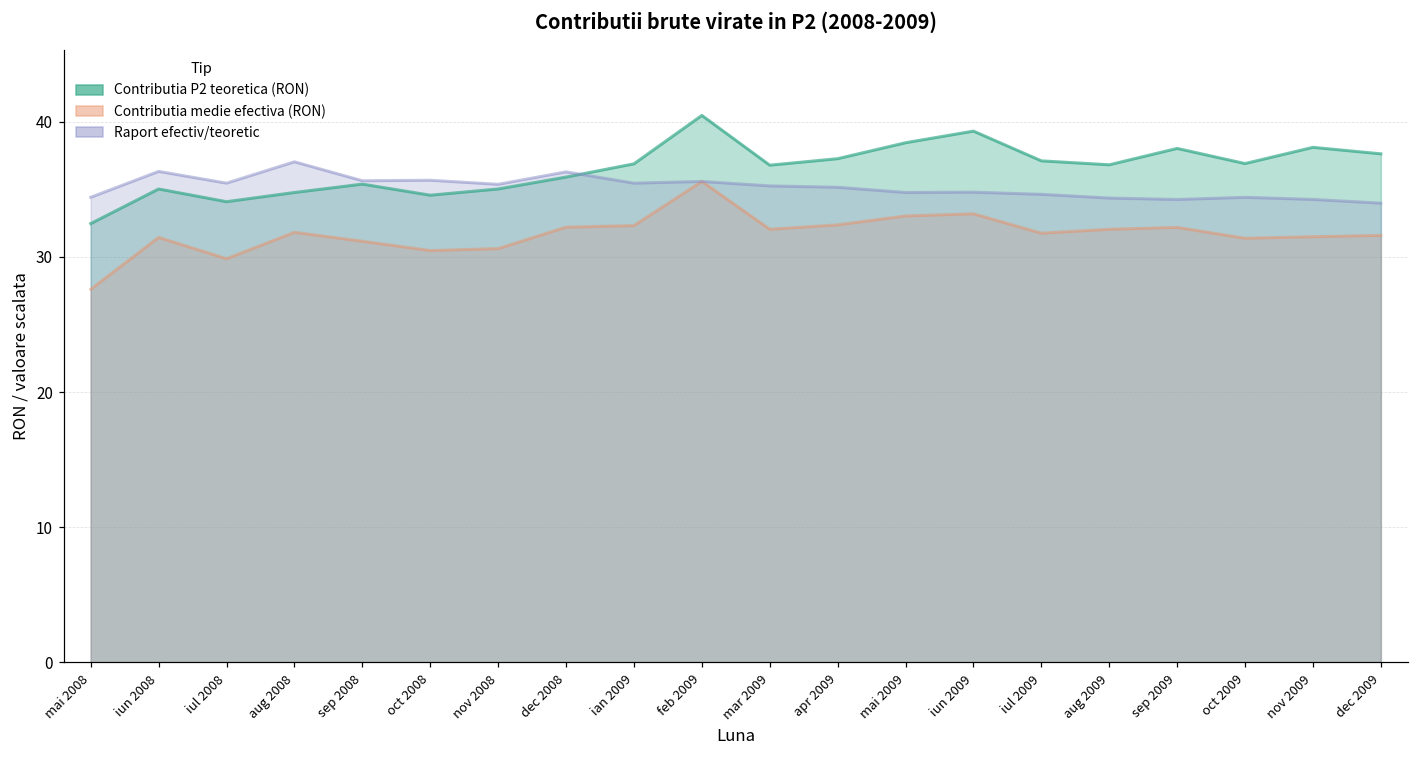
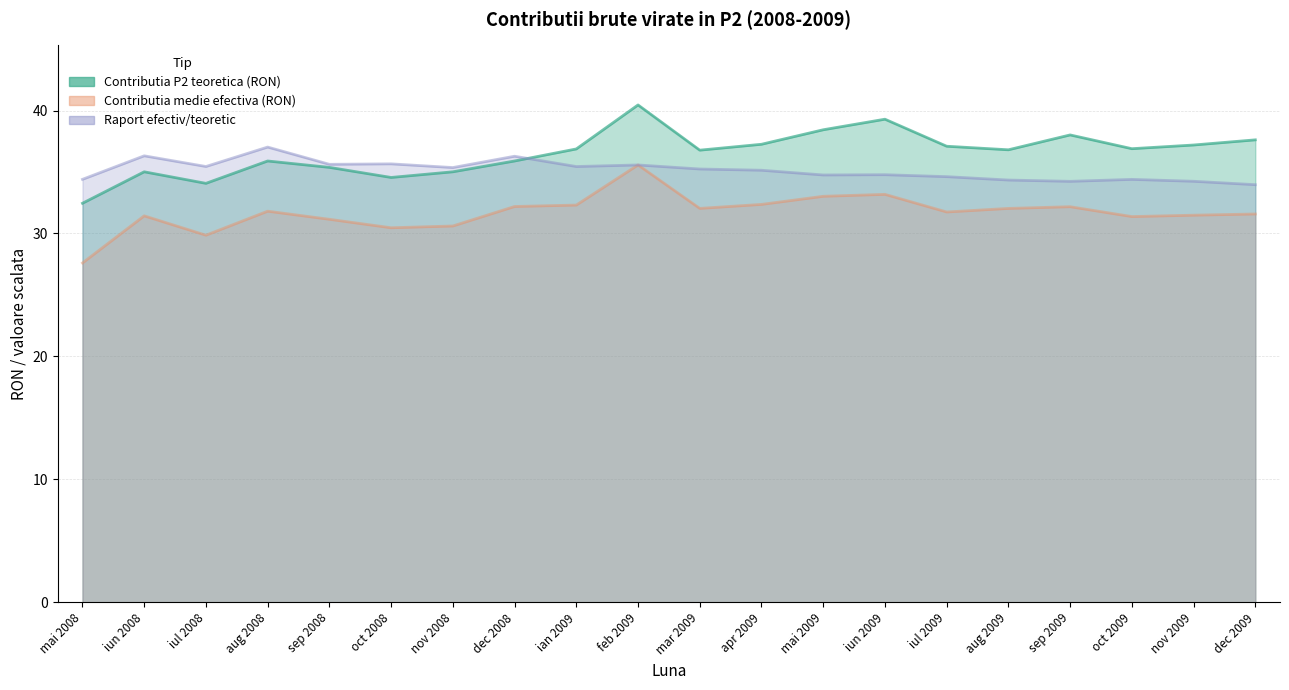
Contributia P2 teoretica (RON), aug 2008: 34.8 -> 35.9
Contributia P2 teoretica (RON), nov 2009: 38.1 -> 37.2
